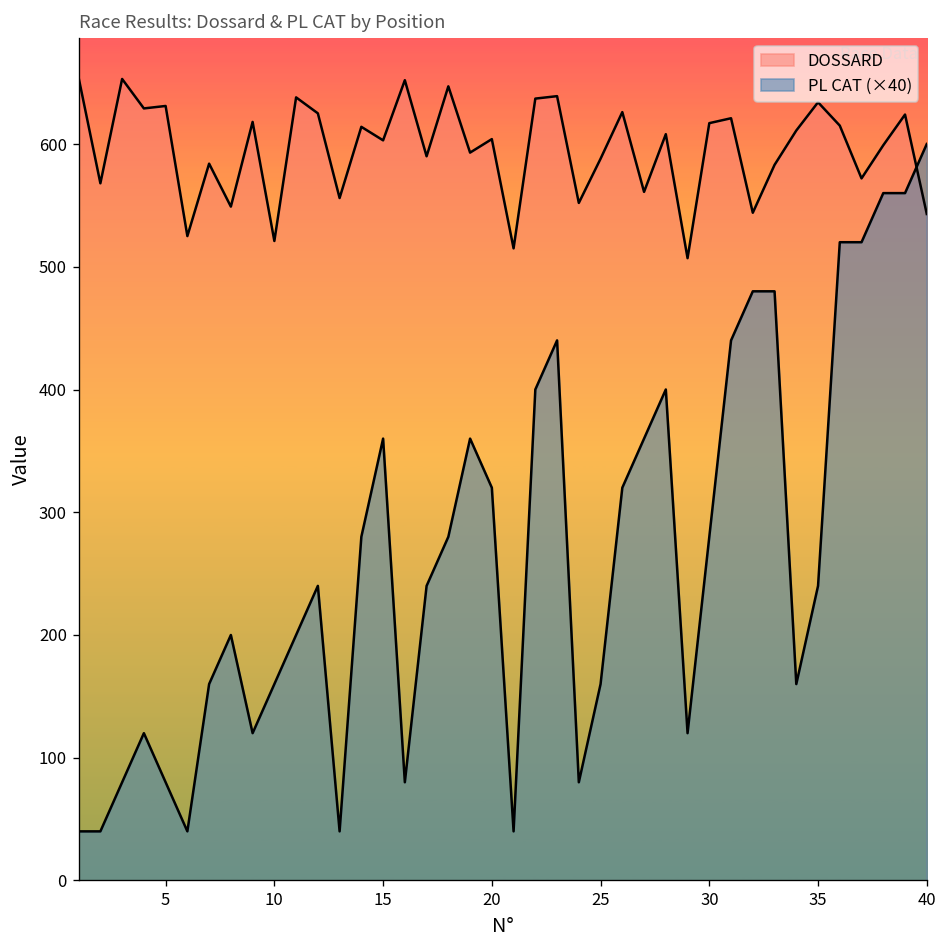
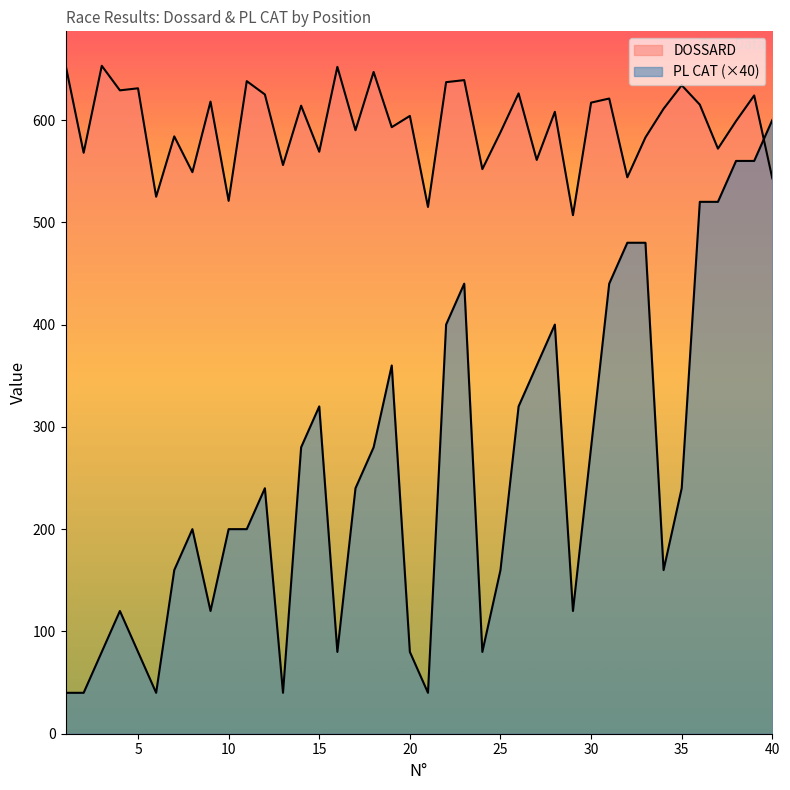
PL CAT (×40), 10: 160 -> 200
DOSSARD, 15: 603 -> 569
PL CAT (×40), 15: 360 -> 320
PL CAT (×40), 20: 320 -> 80
